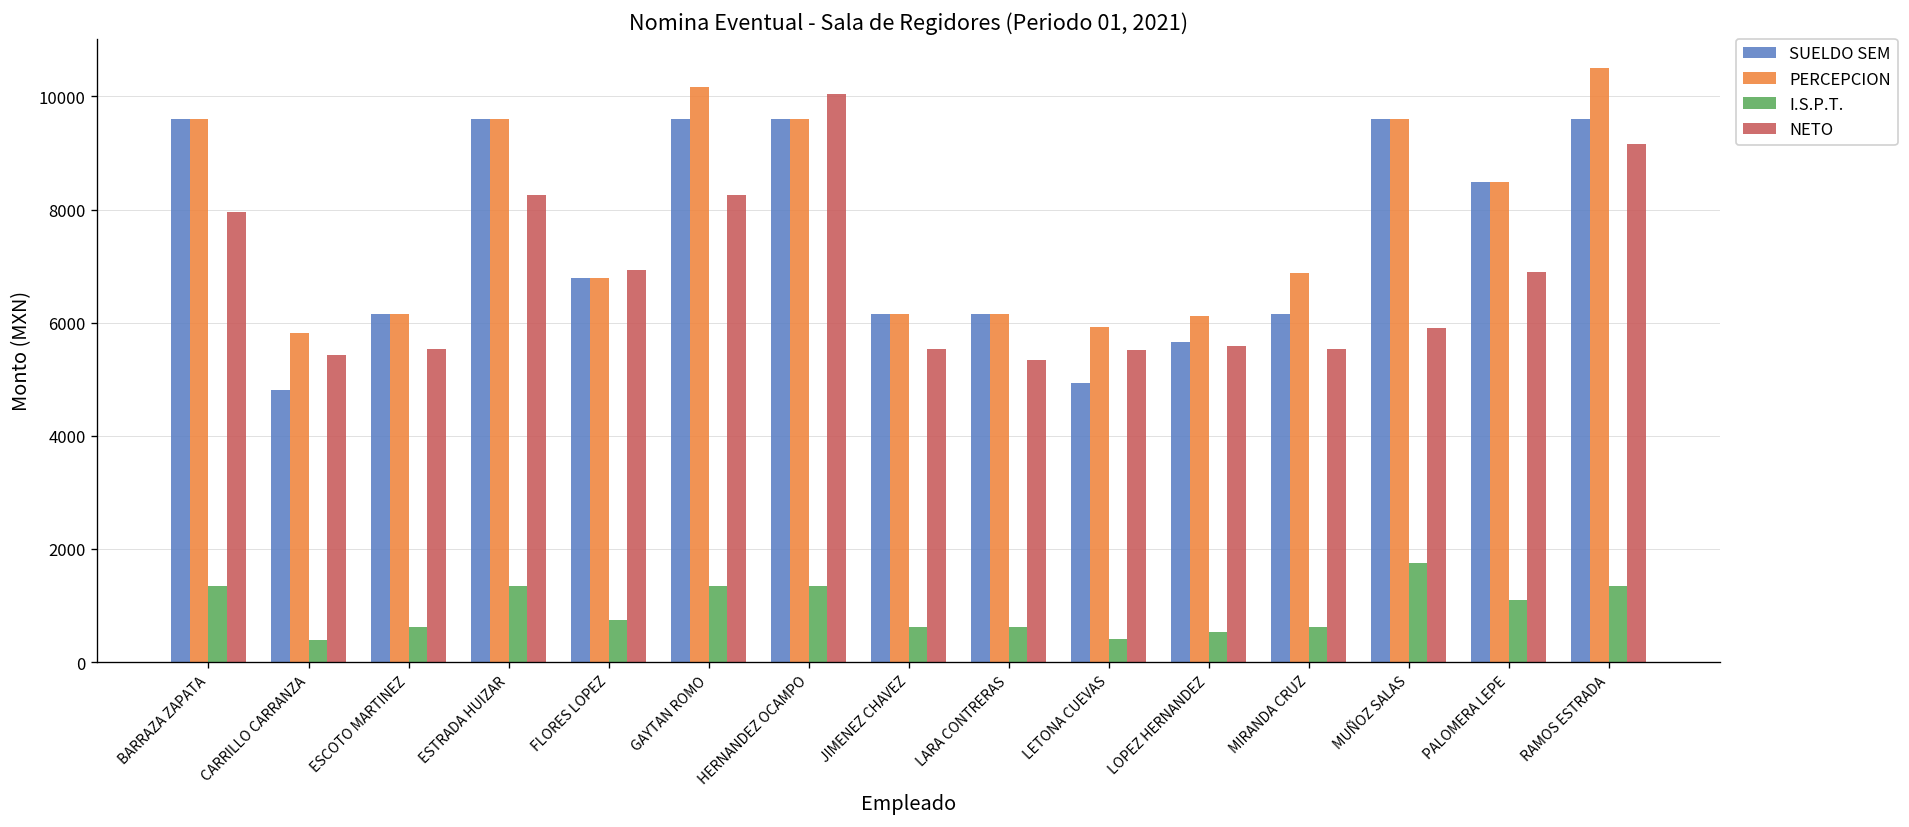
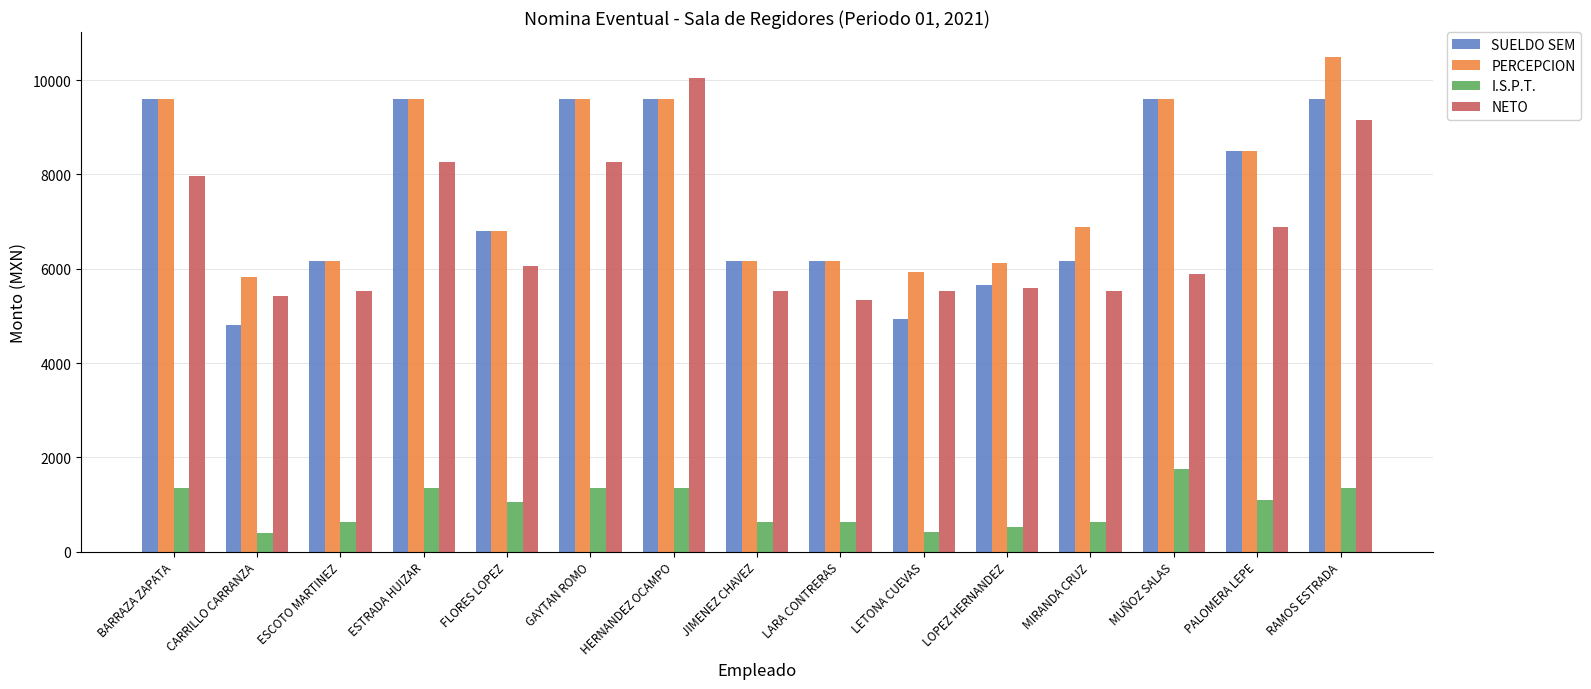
I.S.P.T., FLORES LOPEZ: 700 -> 1100
NETO, FLORES LOPEZ: 6900 -> 6100
PERCEPCION, GAYTAN ROMO: 10200 -> 9600
